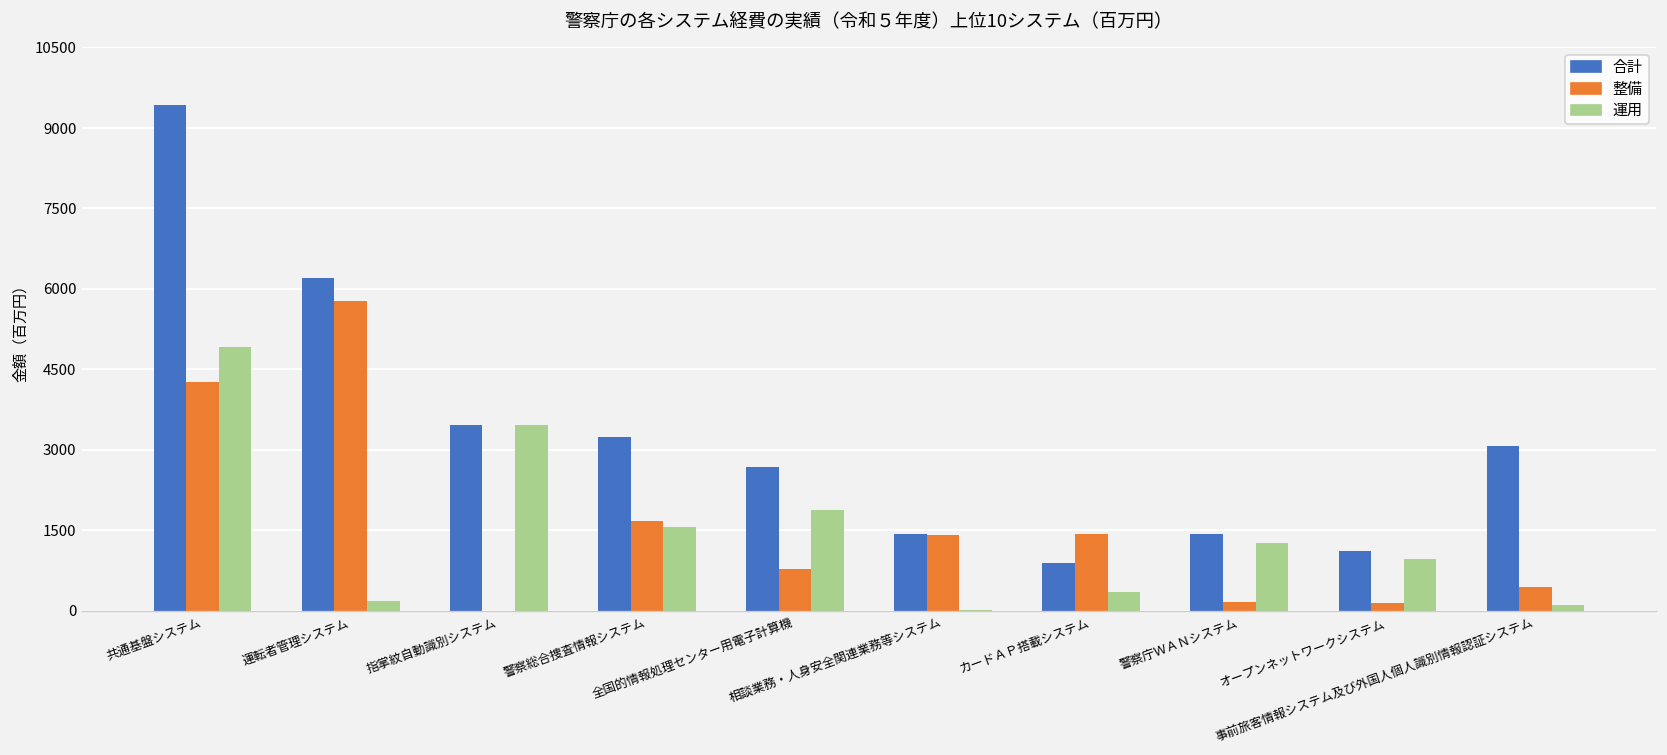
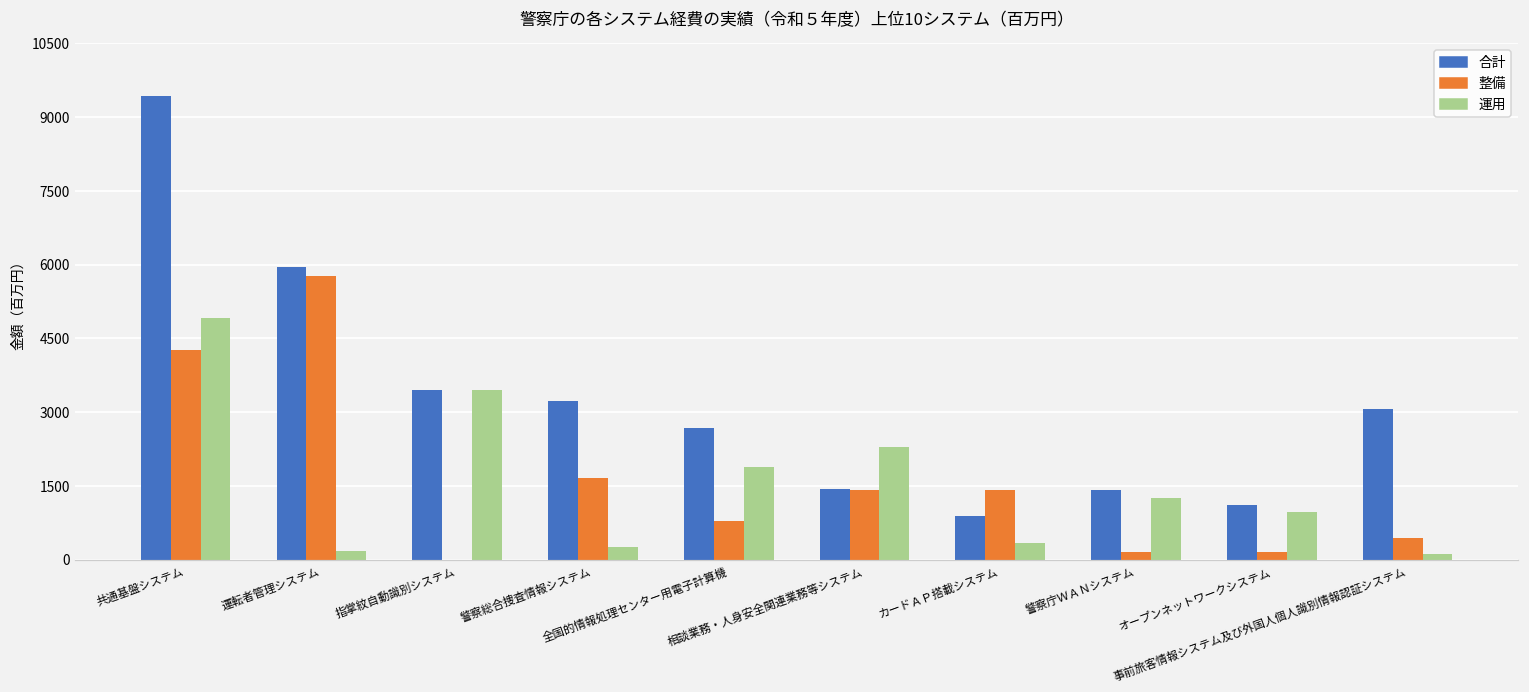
合計, 運転者管理システム: 6200 -> 6000
運用, 警察総合捜査情報システム: 1600 -> 300
運用, 相談業務・人身安全関連業務等システム: 0 -> 2300
